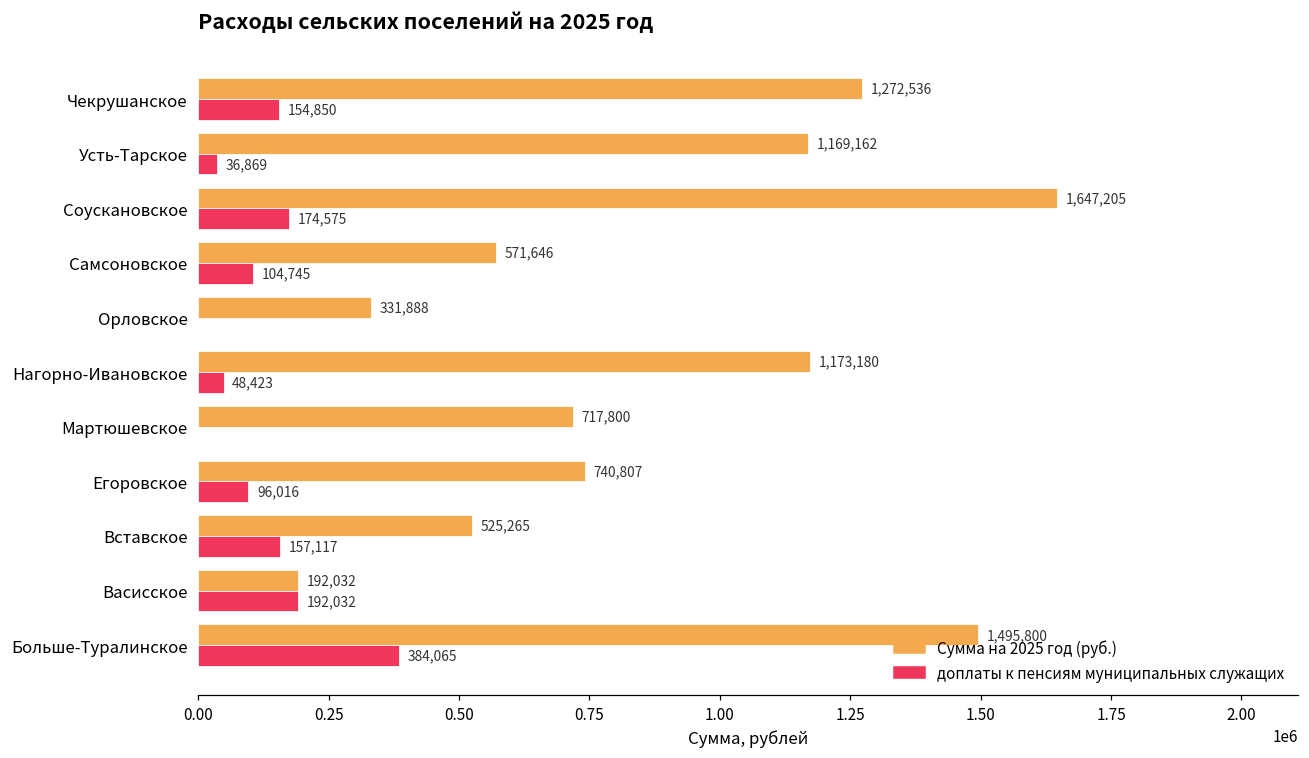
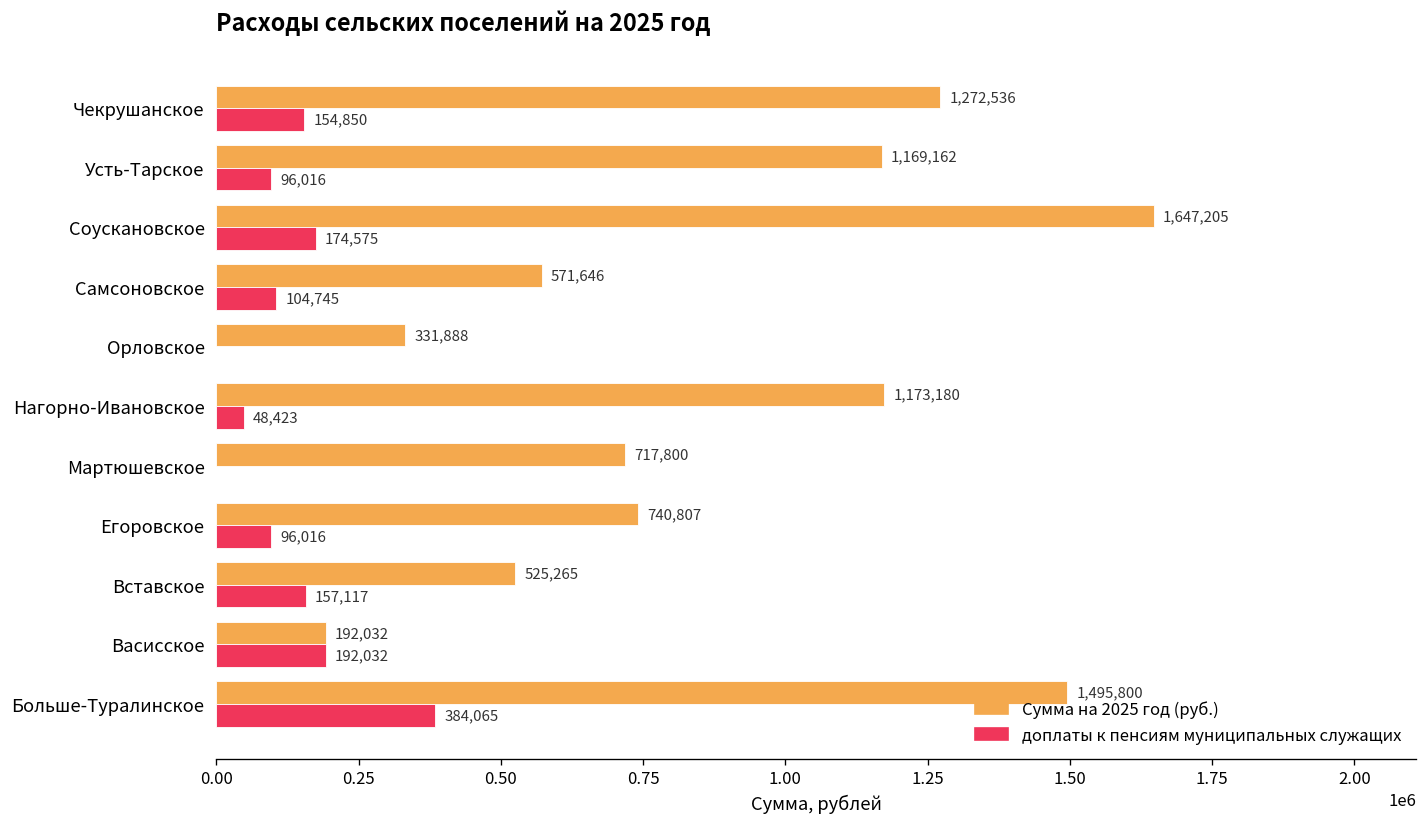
доплаты к пенсиям муниципальных служащих, Усть-Тарское: 36,869 -> 96,016
